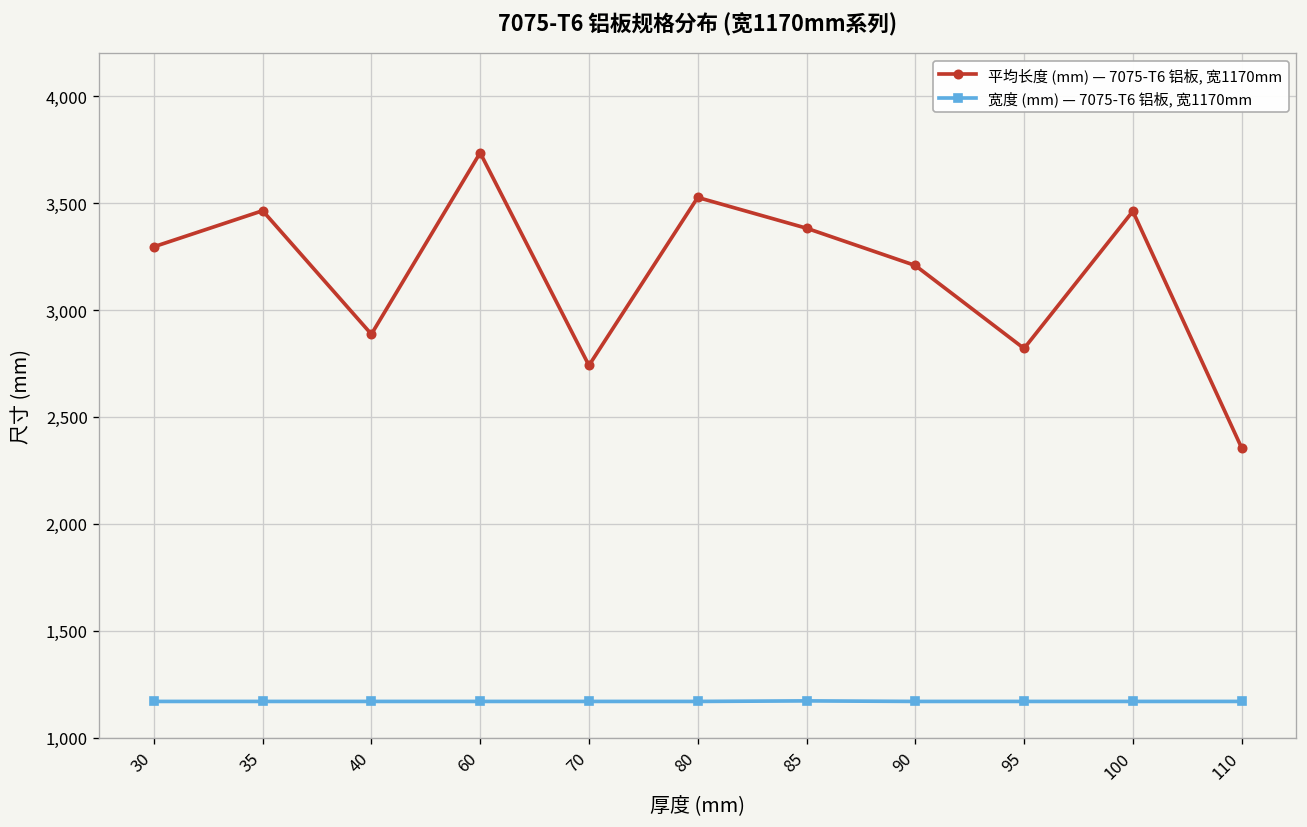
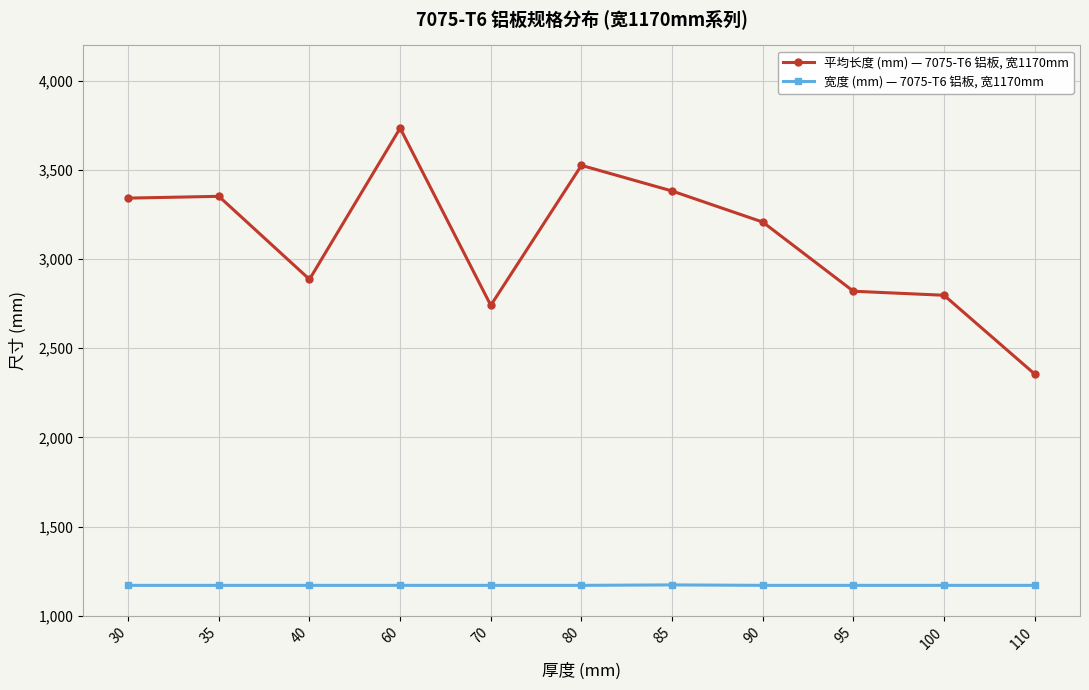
平均长度 (mm) — 7075-T6 铝板, 宽1170mm, 30: 3,300 -> 3,340
平均长度 (mm) — 7075-T6 铝板, 宽1170mm, 35: 3,460 -> 3,350
平均长度 (mm) — 7075-T6 铝板, 宽1170mm, 100: 3,460 -> 2,800
